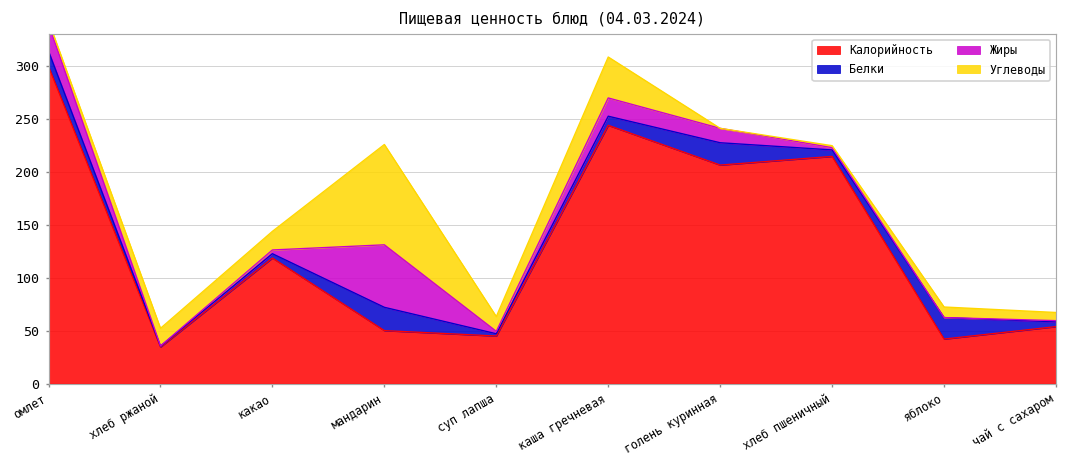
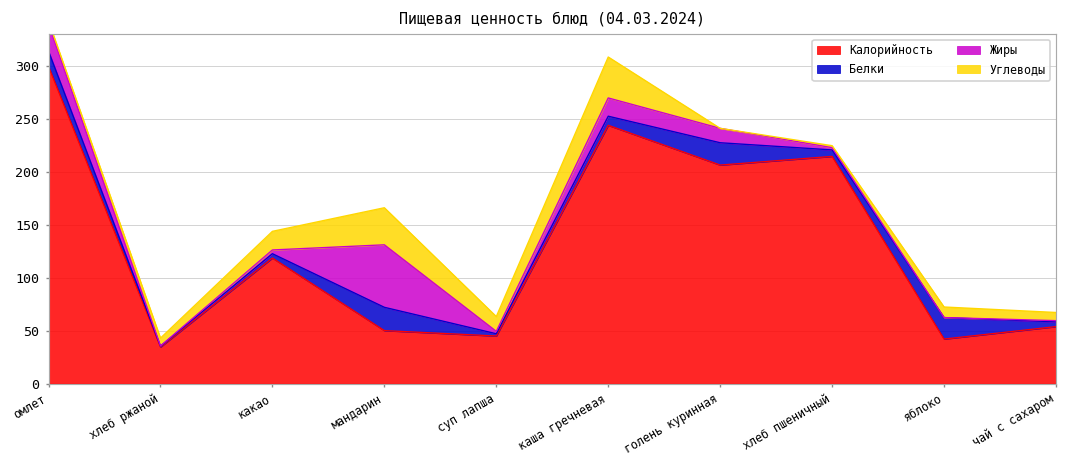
Углеводы, хлеб ржаной: 20 -> 10
Углеводы, мандарин: 90 -> 40
